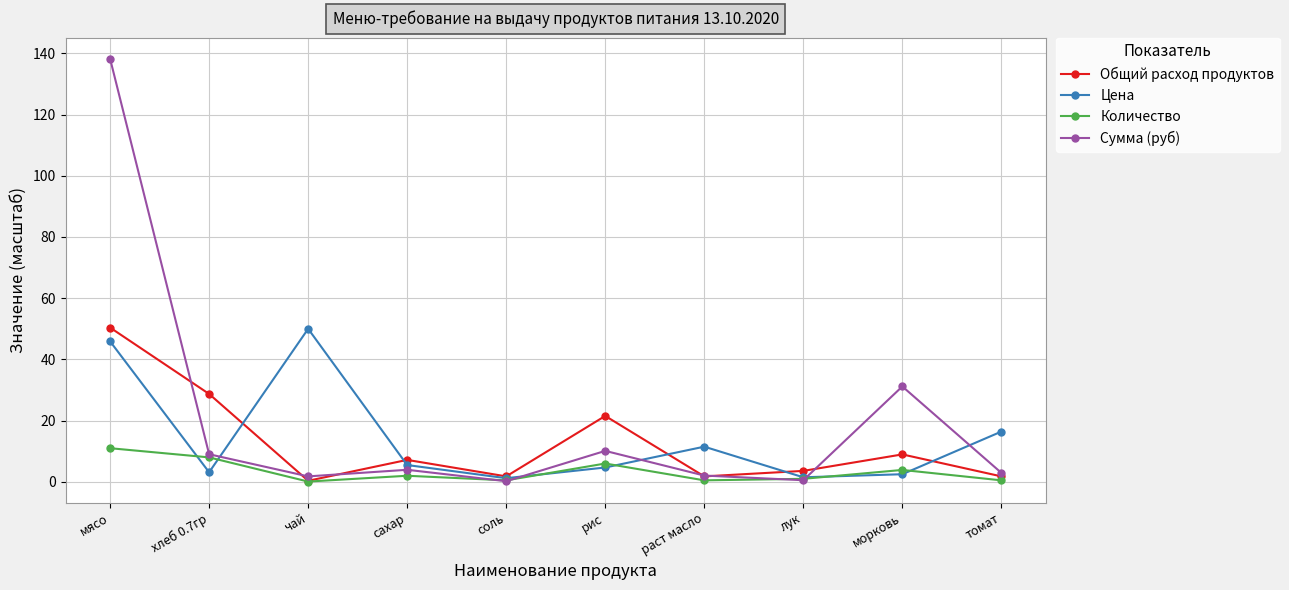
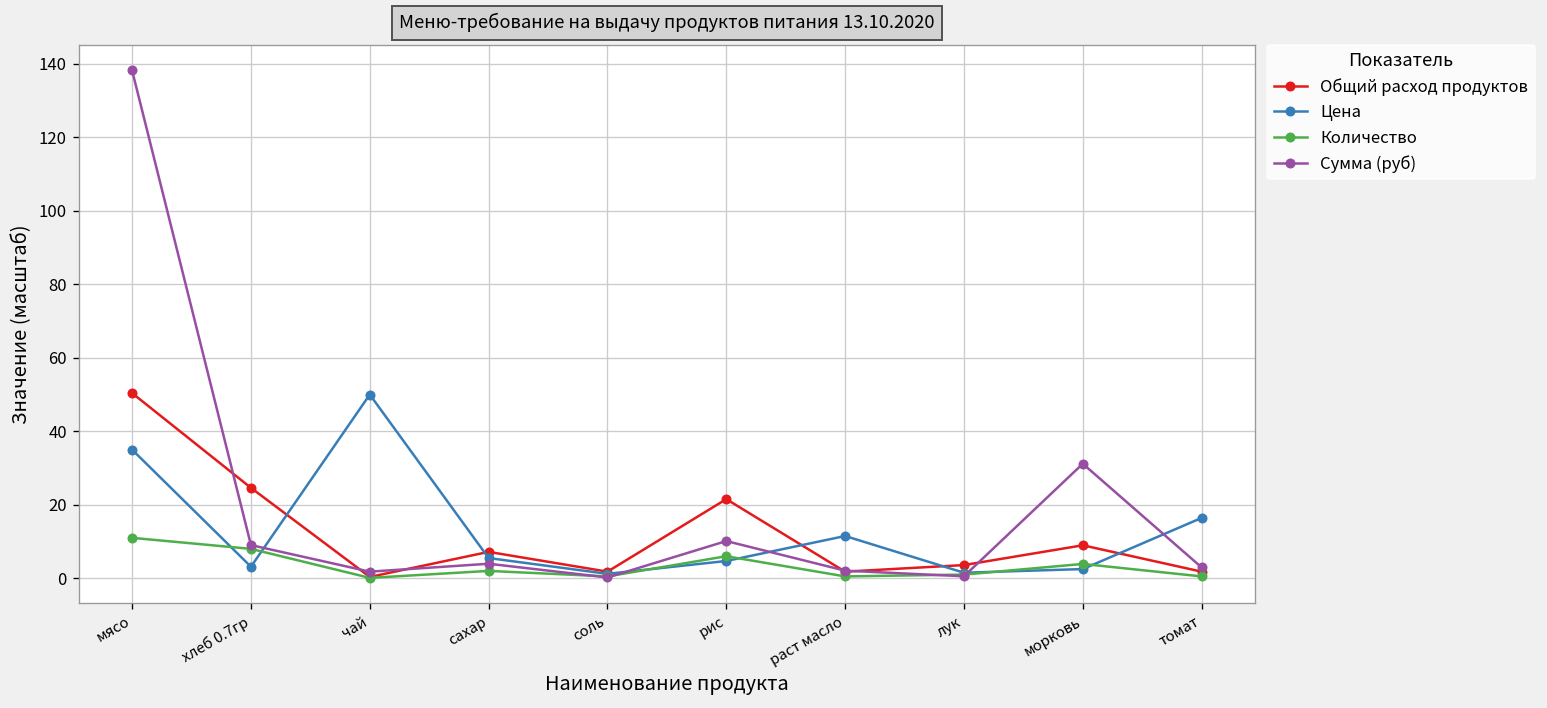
Цена, мясо: 46 -> 35
Общий расход продуктов, хлеб 0.7гр: 29 -> 25
